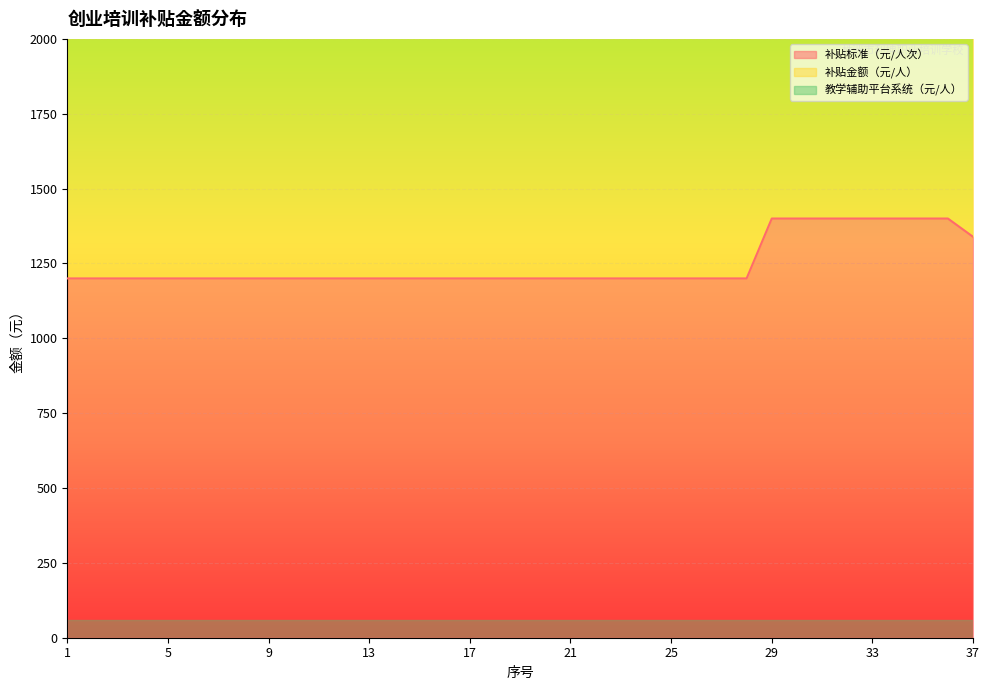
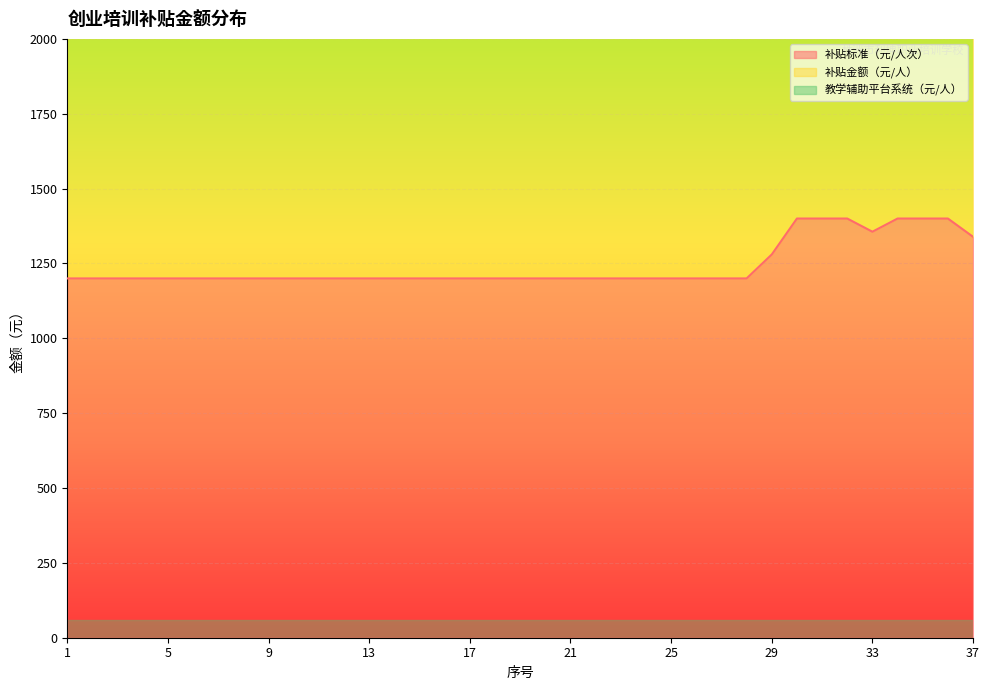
补贴标准（元/人次）, 29: 1400 -> 1280
补贴标准（元/人次）, 33: 1400 -> 1360
